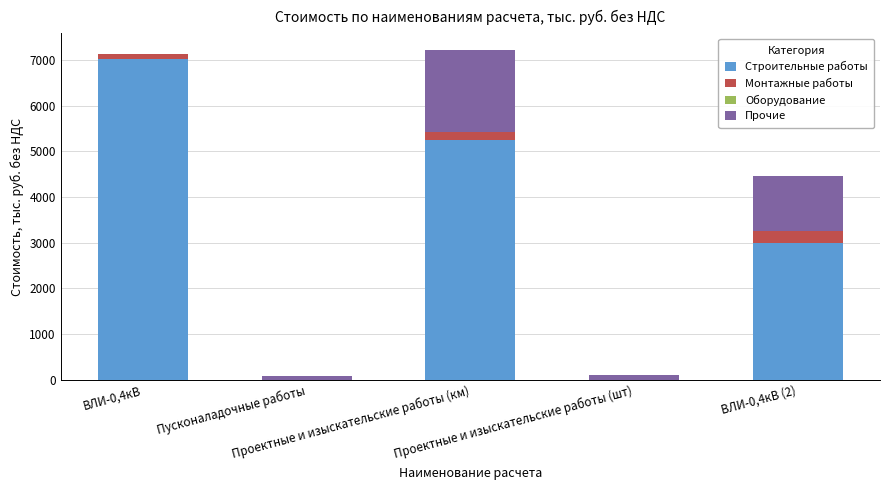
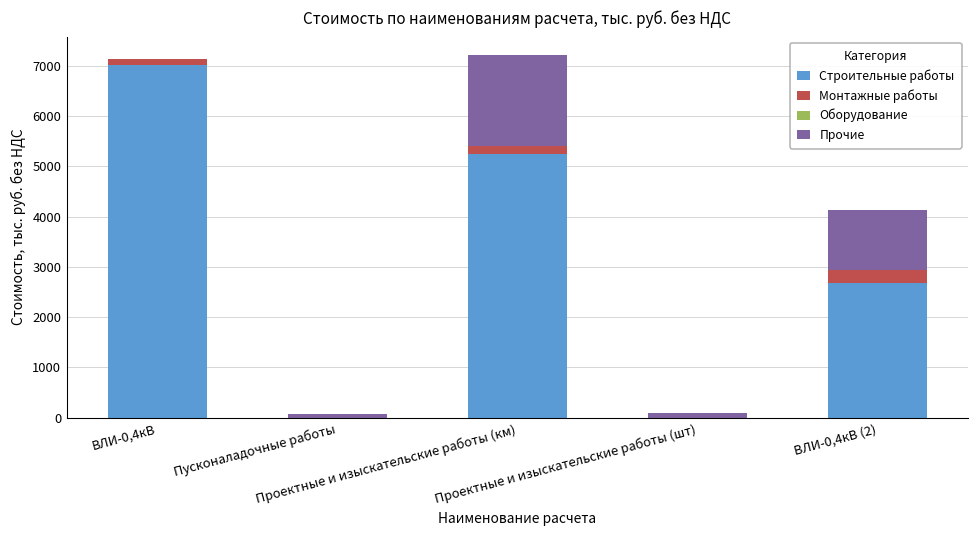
Строительные работы, ВЛИ-0,4кВ (2): 3000 -> 2700
